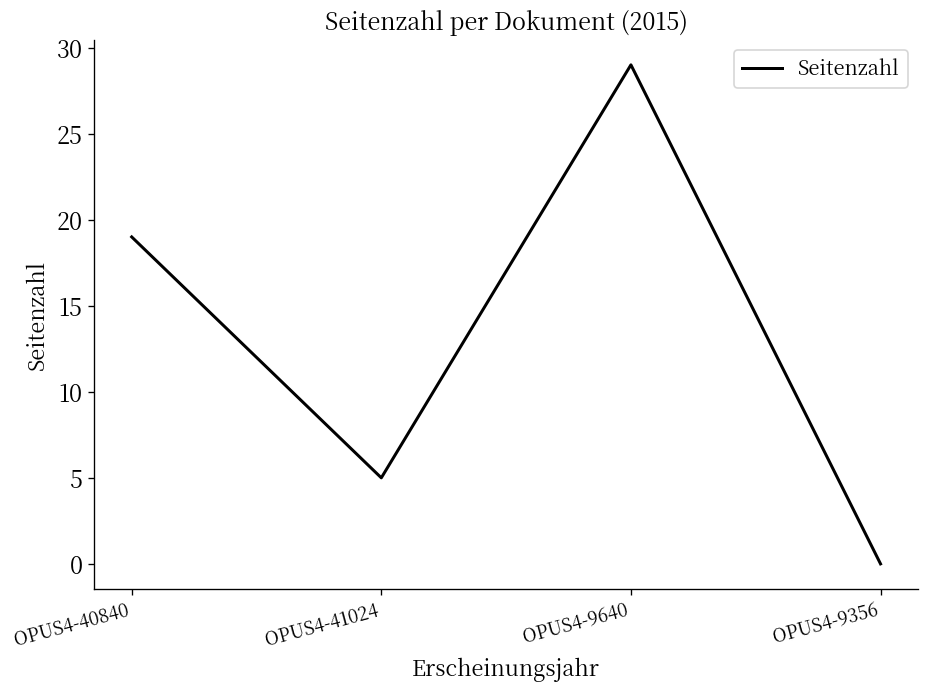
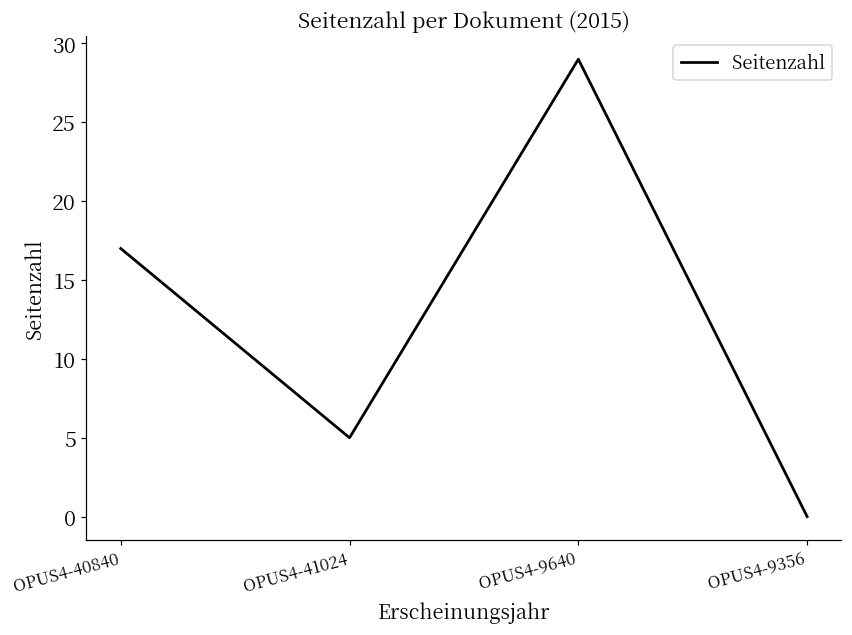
OPUS4-40840: 19 -> 17
